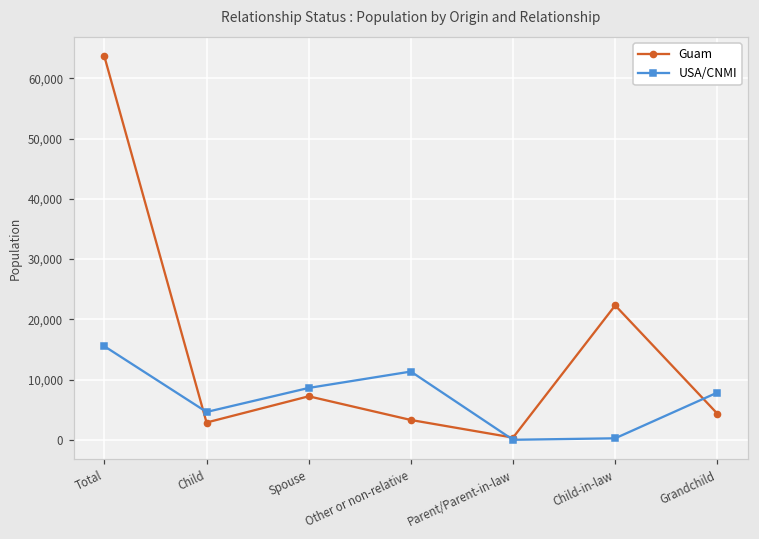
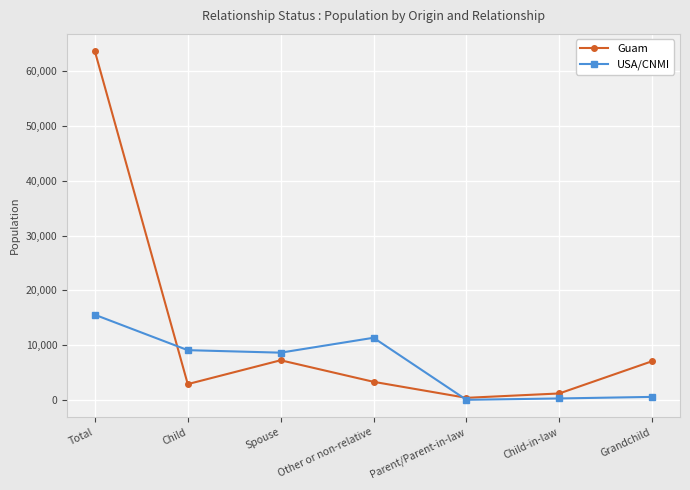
USA/CNMI, Child: 5,000 -> 9,000
Guam, Child-in-law: 22,000 -> 1,000
Guam, Grandchild: 4,000 -> 7,000
USA/CNMI, Grandchild: 8,000 -> 1,000
